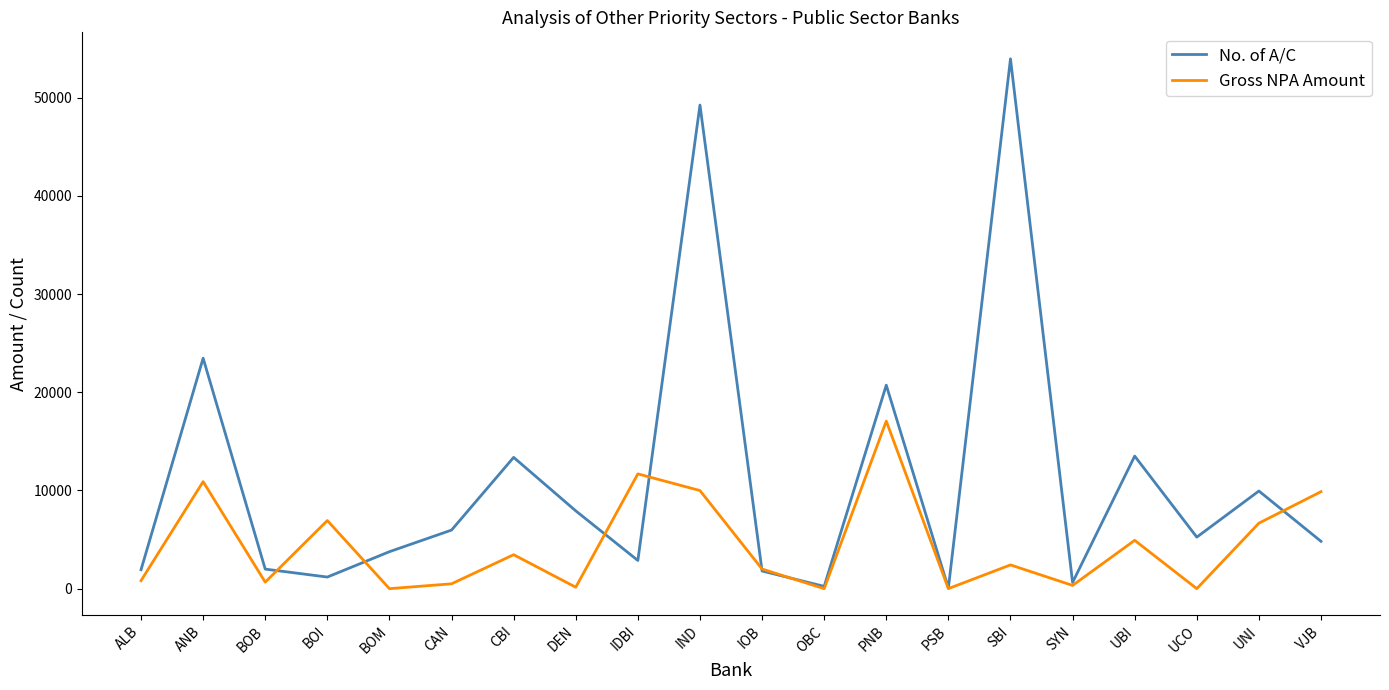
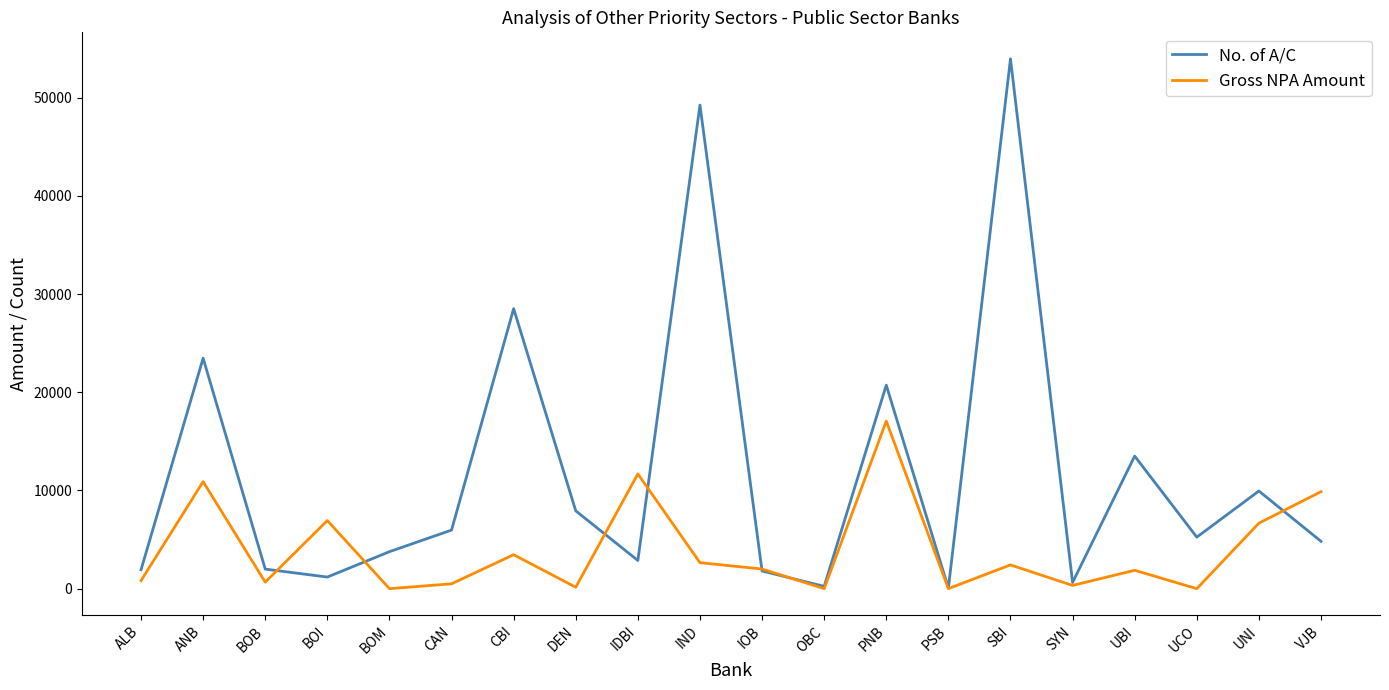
No. of A/C, CBI: 13000 -> 29000
Gross NPA Amount, IND: 10000 -> 3000
Gross NPA Amount, UBI: 5000 -> 2000
